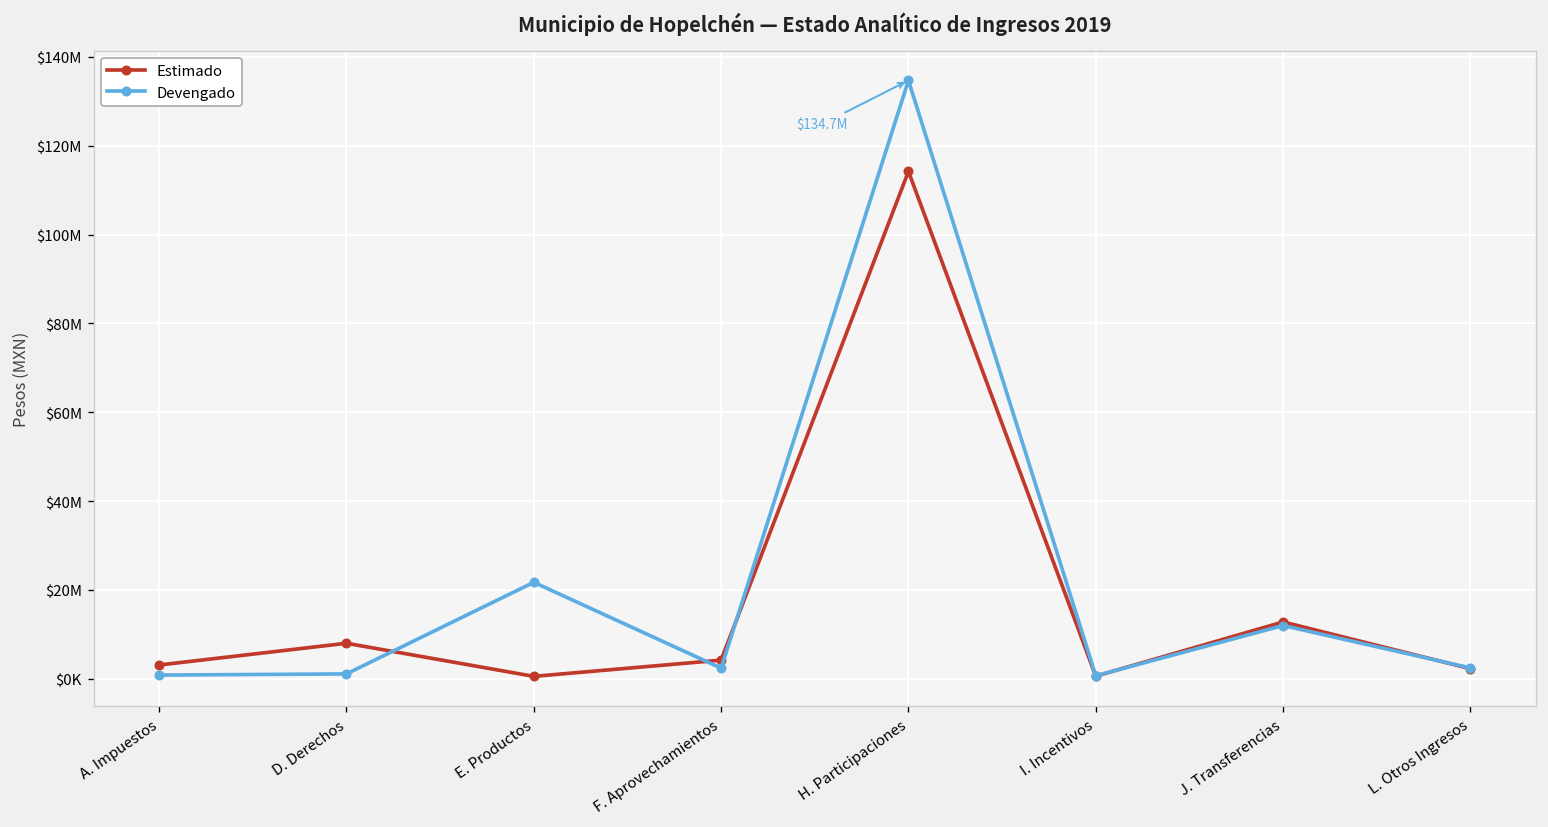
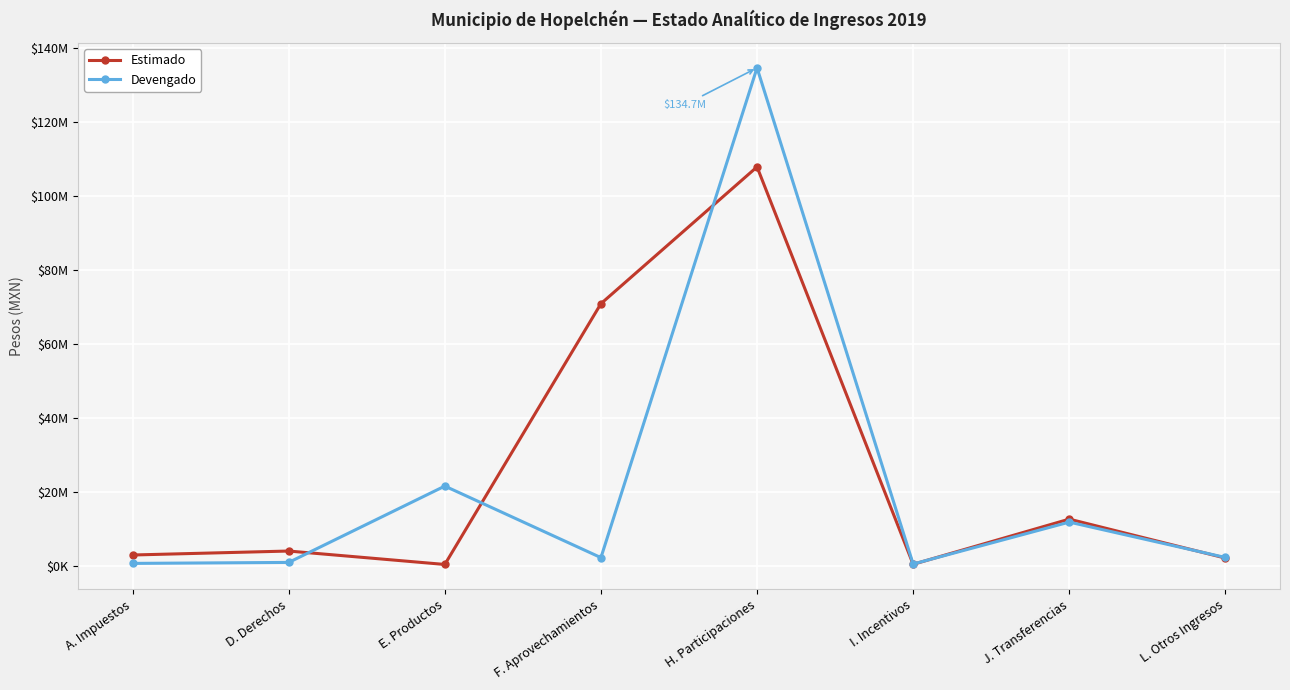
Estimado, D. Derechos: $8000000 -> $4000000
Estimado, F. Aprovechamientos: $4000000 -> $71000000
Estimado, H. Participaciones: $114000000 -> $108000000
